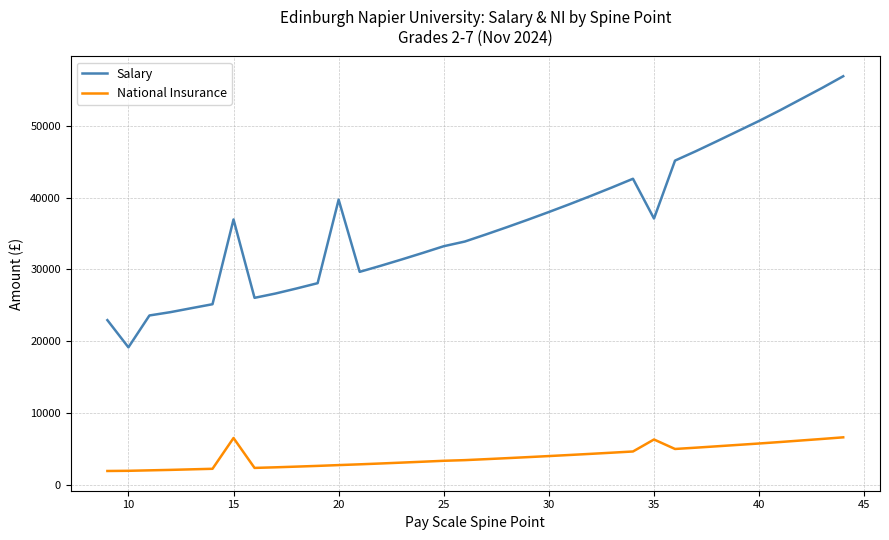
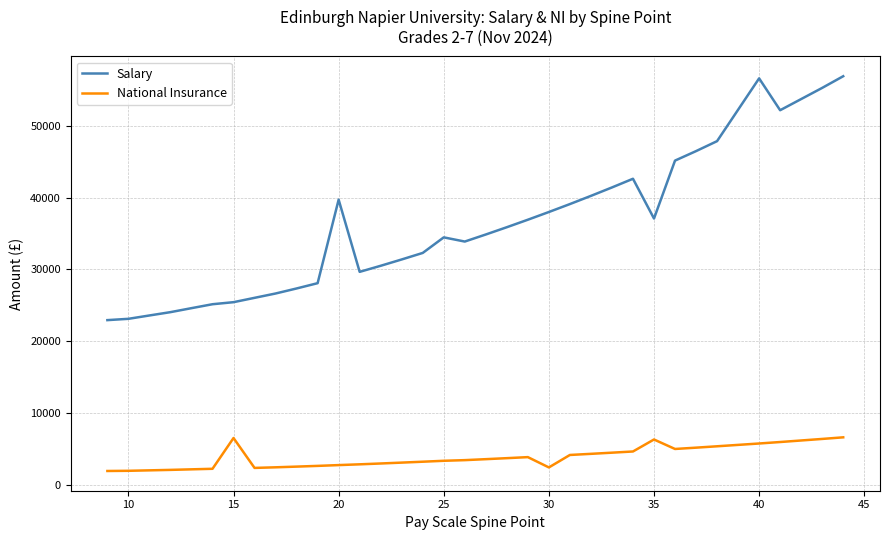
Salary, 10: 19000 -> 23000
Salary, 15: 37000 -> 25000
Salary, 25: 33000 -> 34000
National Insurance, 30: 4000 -> 2000
Salary, 40: 51000 -> 57000
